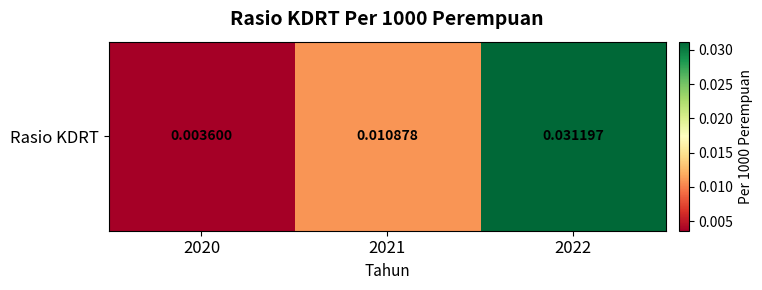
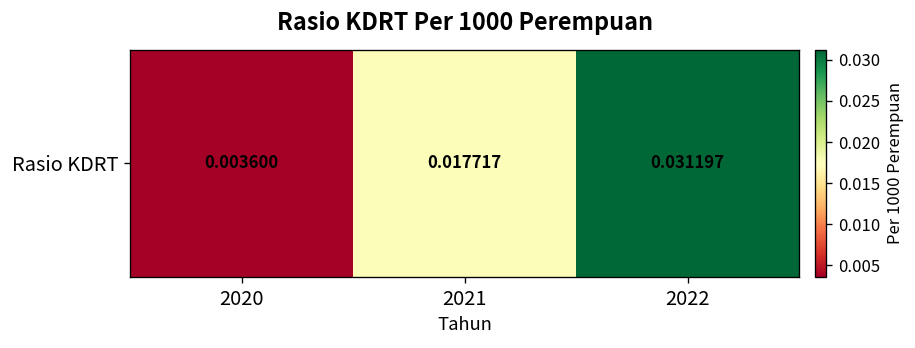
Rasio KDRT, 2021: 0.010878 -> 0.017717
